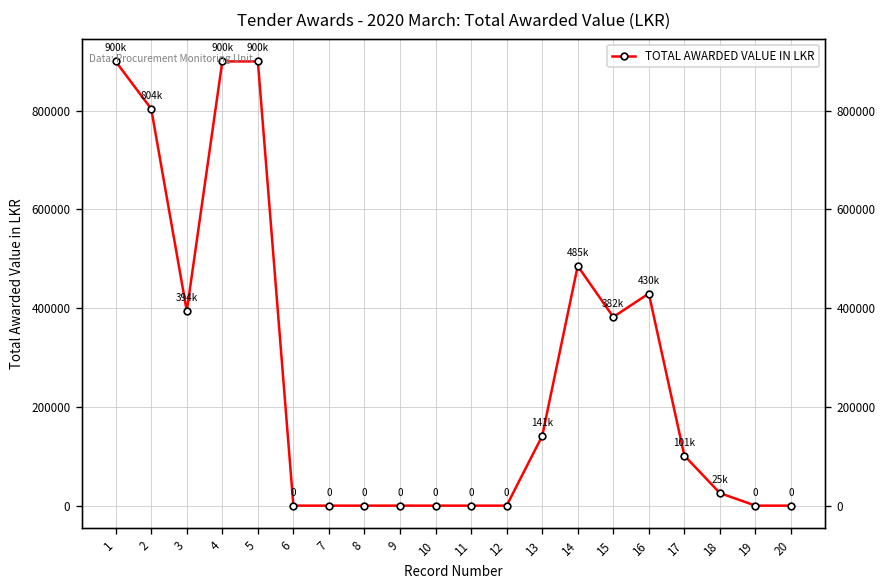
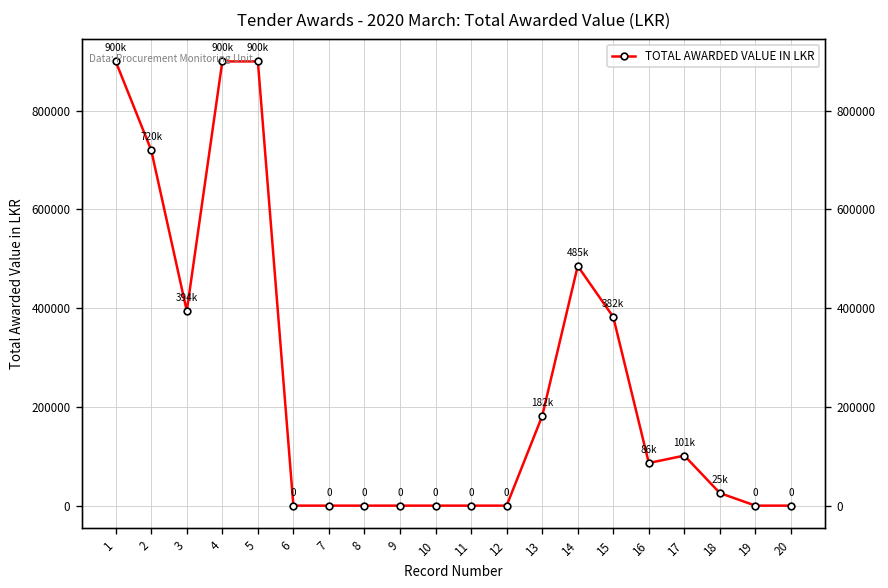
2: 804k -> 720k
13: 141k -> 182k
16: 430k -> 86k
